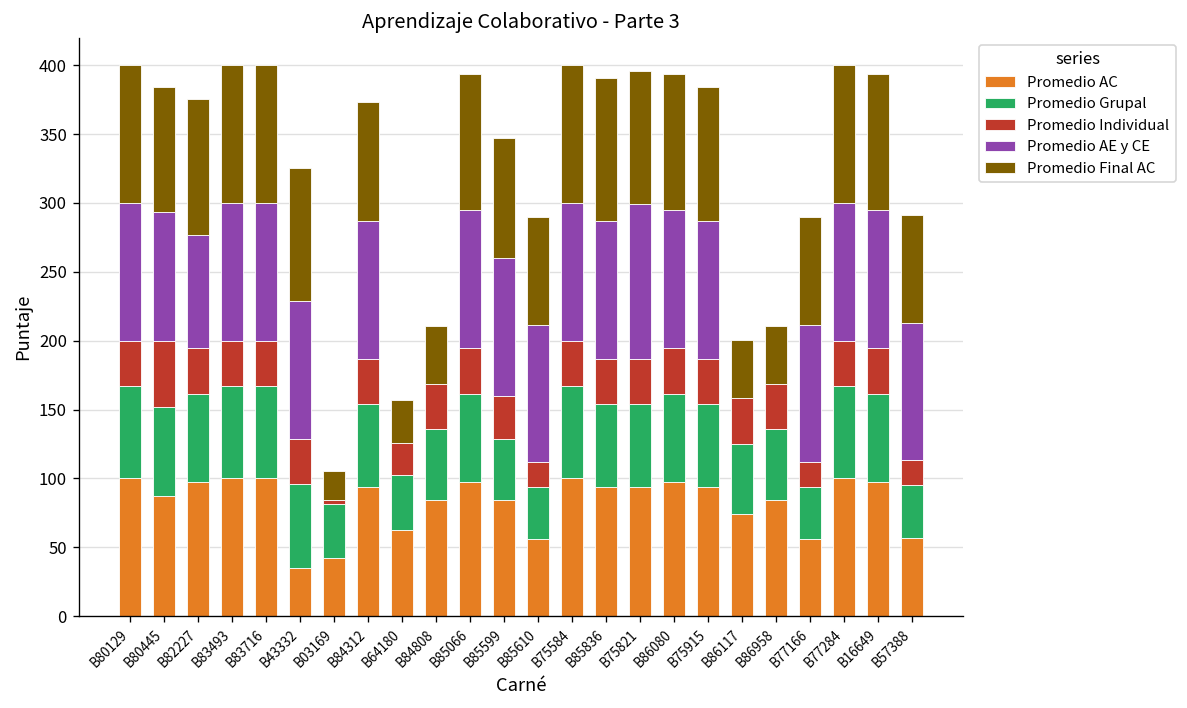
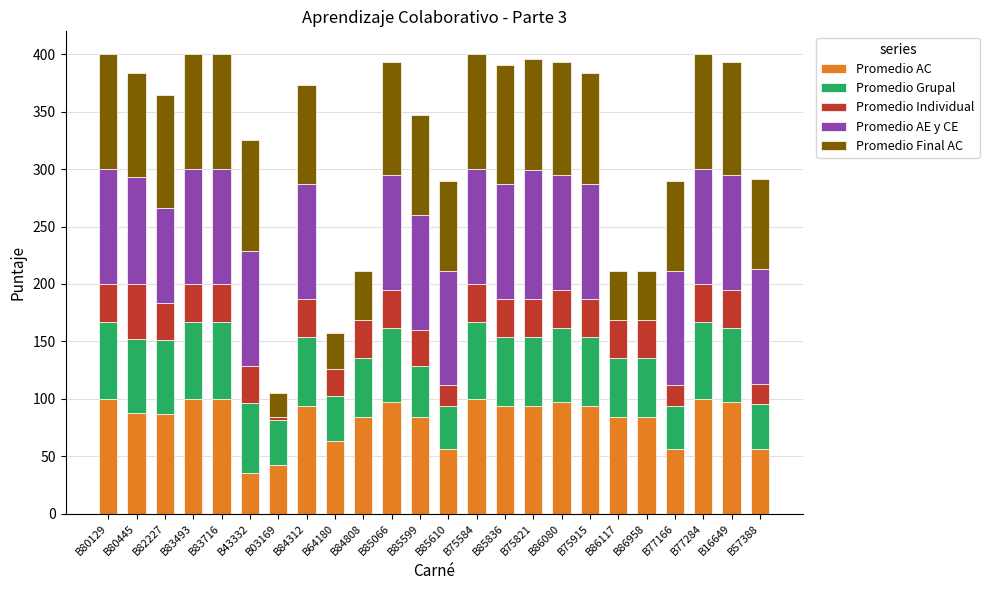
Promedio AC, B82227: 97 -> 87
Promedio AC, B86117: 74 -> 84
